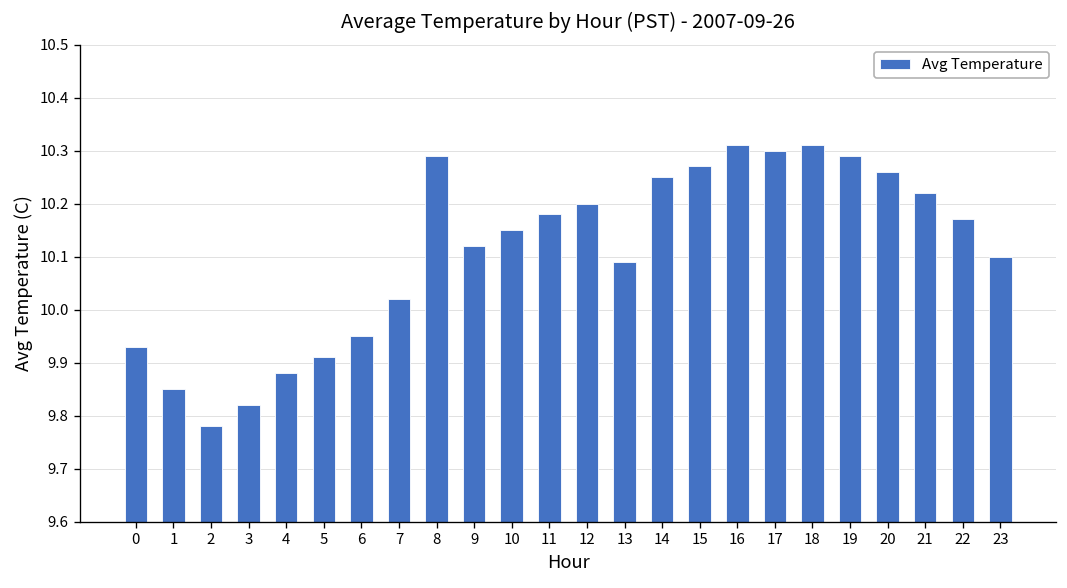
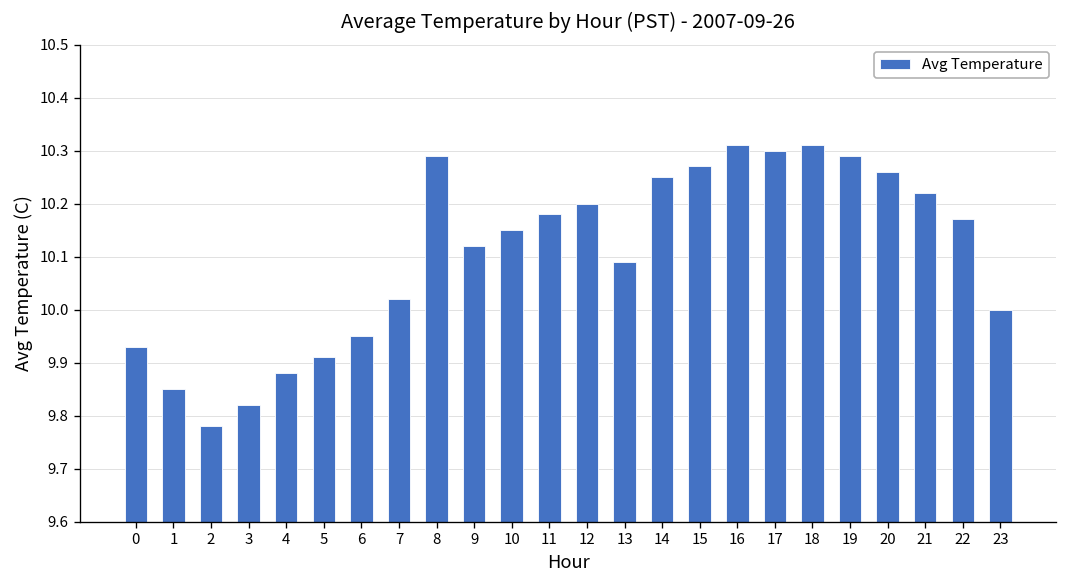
23: 10.1 -> 10.0
